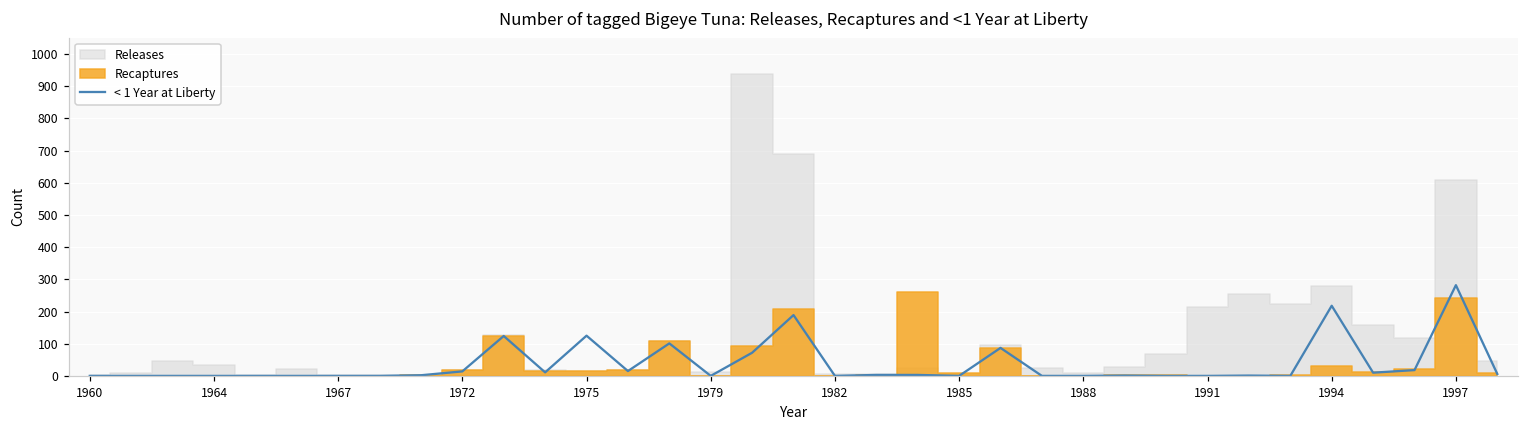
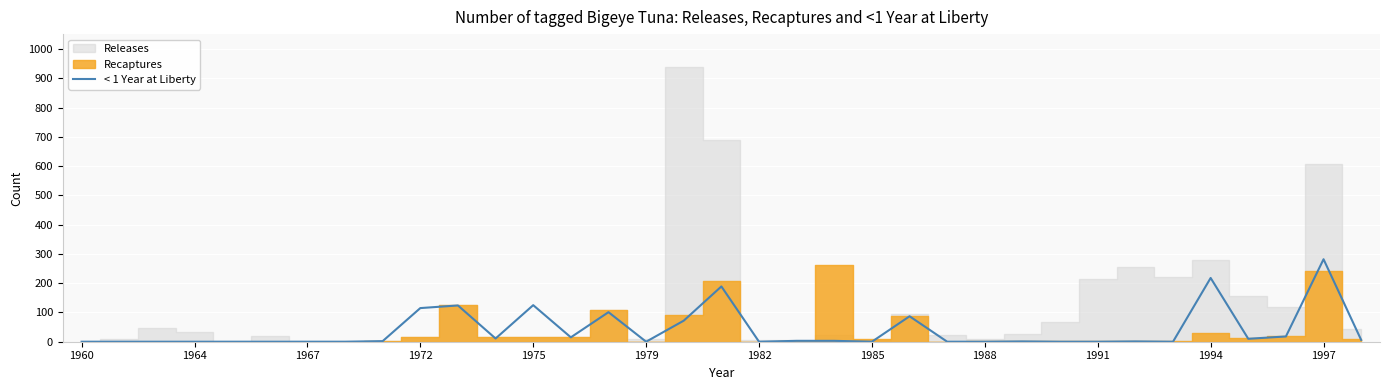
< 1 Year at Liberty, 1972: 10 -> 120
